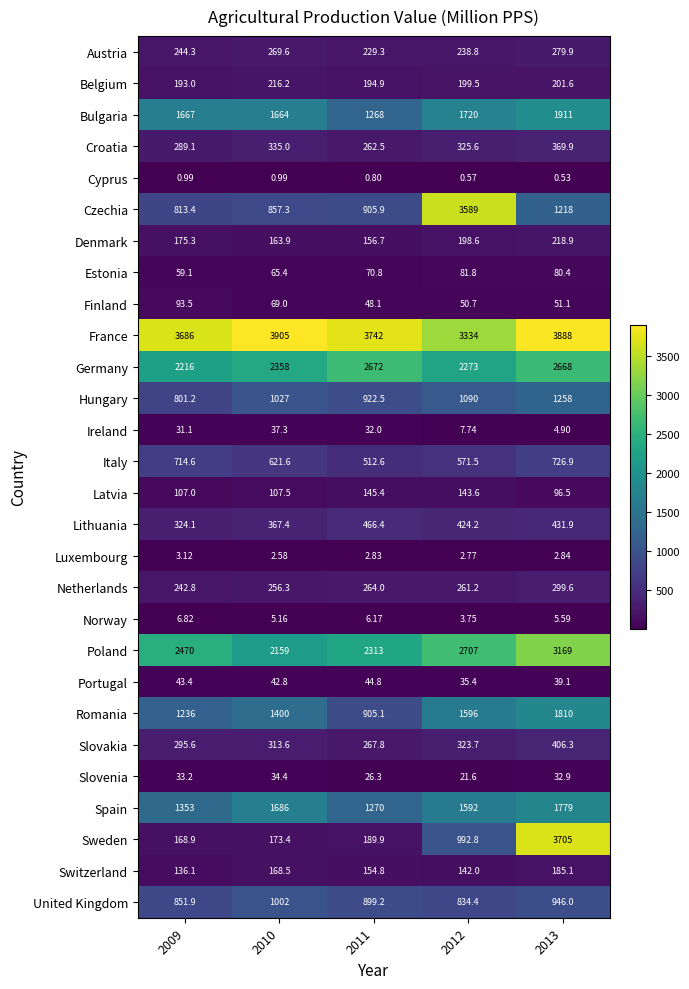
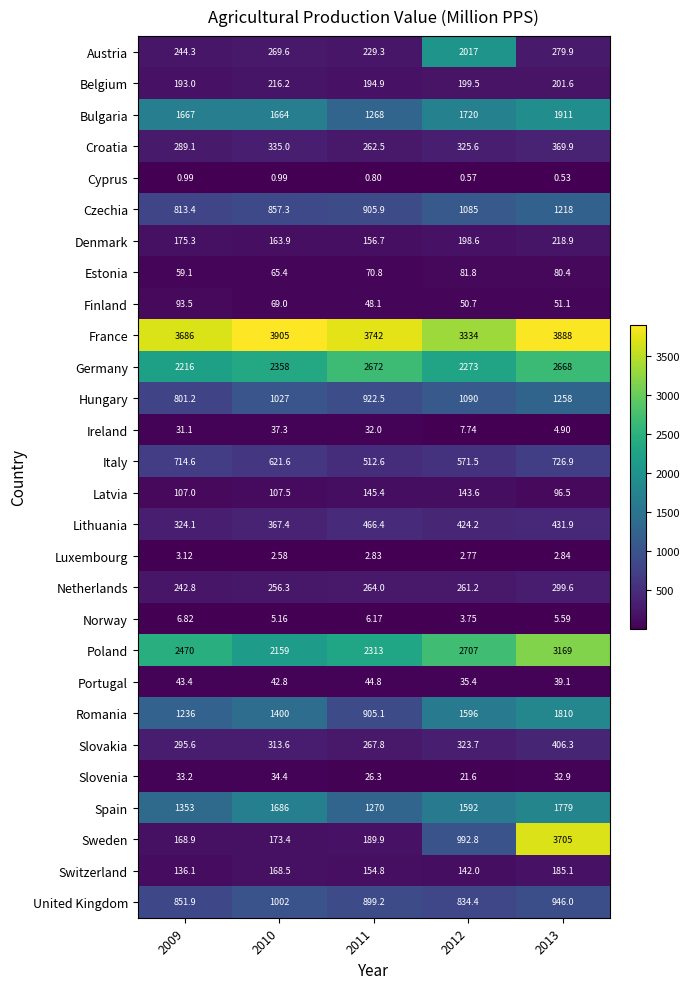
Austria, 2012: 238.8 -> 2017
Czechia, 2012: 3589 -> 1085
